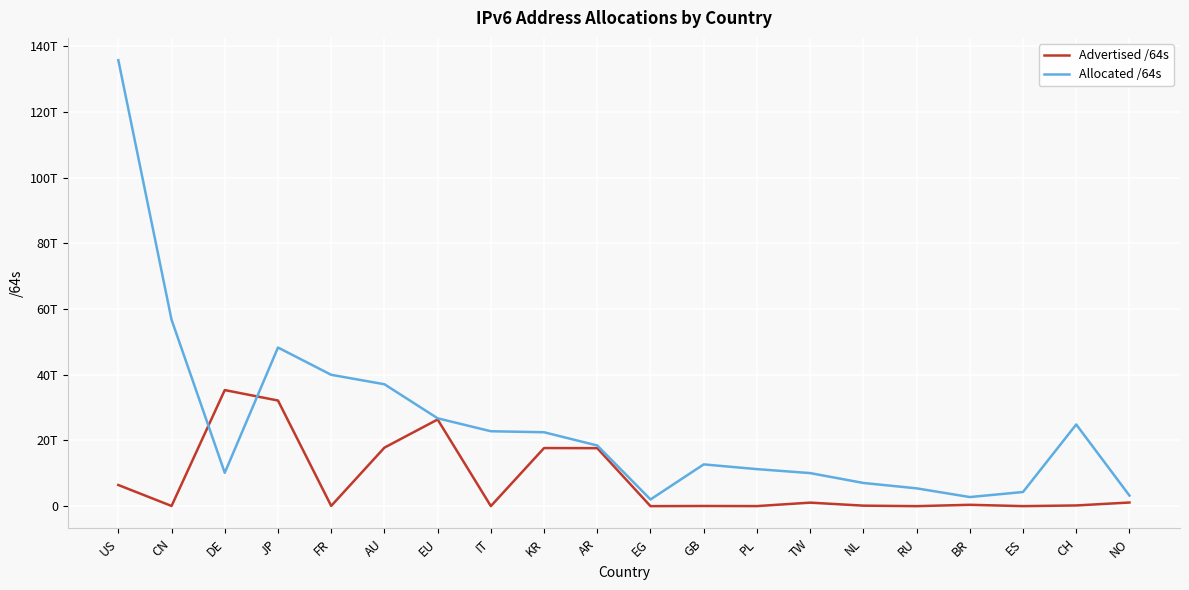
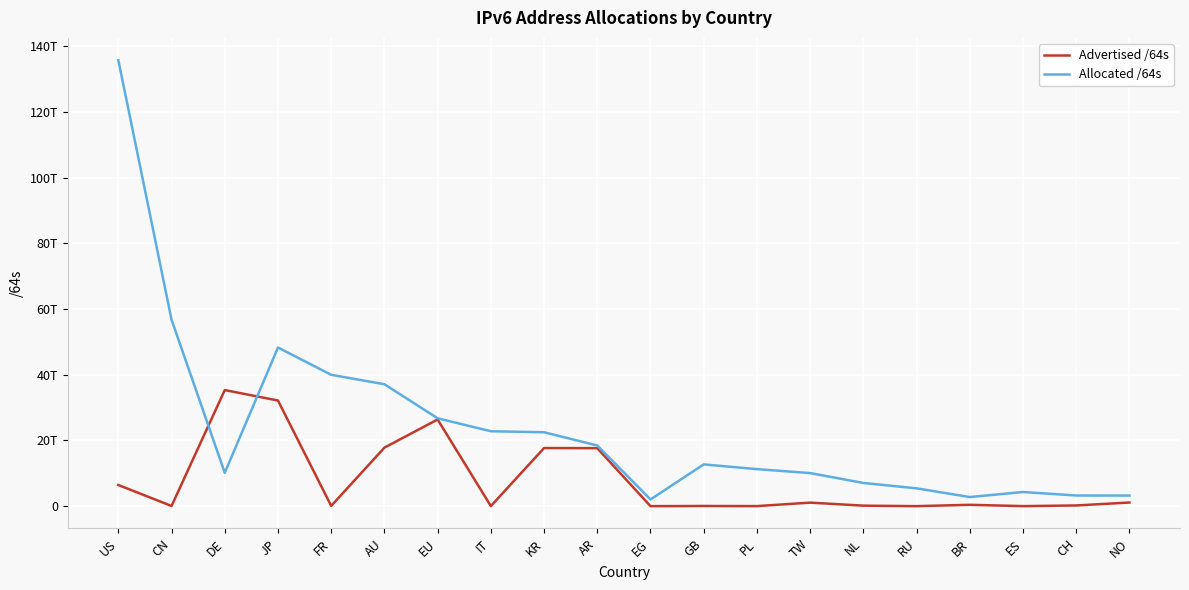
Allocated /64s, CH: 25T -> 3T
